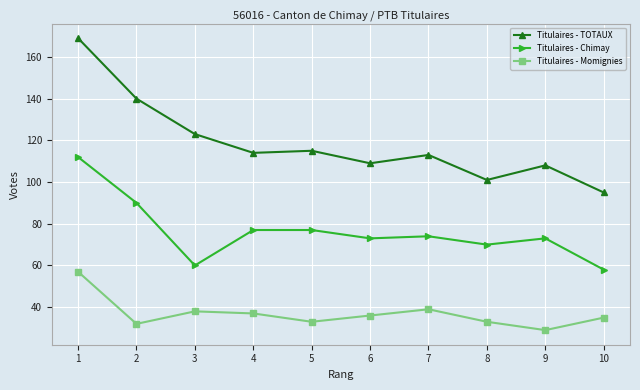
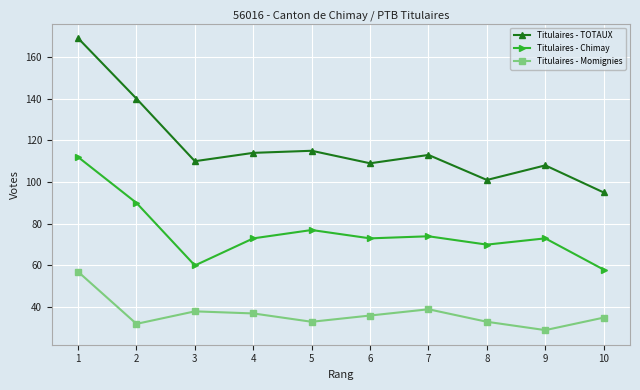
Titulaires - TOTAUX, 3: 123 -> 110
Titulaires - Chimay, 4: 77 -> 73
